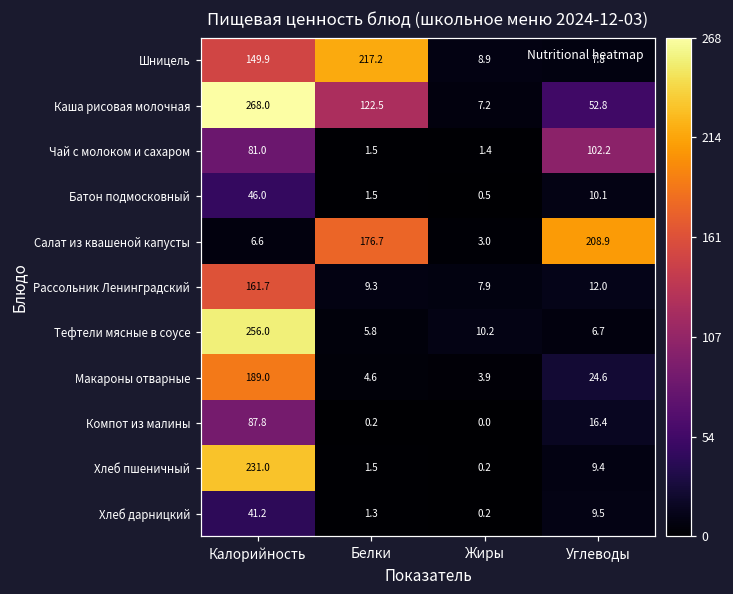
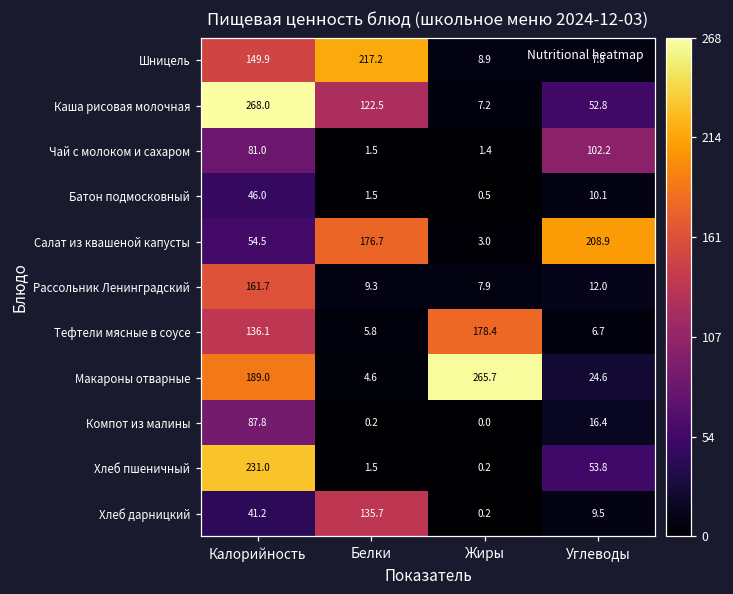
Салат из квашеной капусты, Калорийность: 6.6 -> 54.5
Тефтели мясные в соусе, Калорийность: 256.0 -> 136.1
Тефтели мясные в соусе, Жиры: 10.2 -> 178.4
Макароны отварные, Жиры: 3.9 -> 265.7
Хлеб пшеничный, Углеводы: 9.4 -> 53.8
Хлеб дарницкий, Белки: 1.3 -> 135.7
